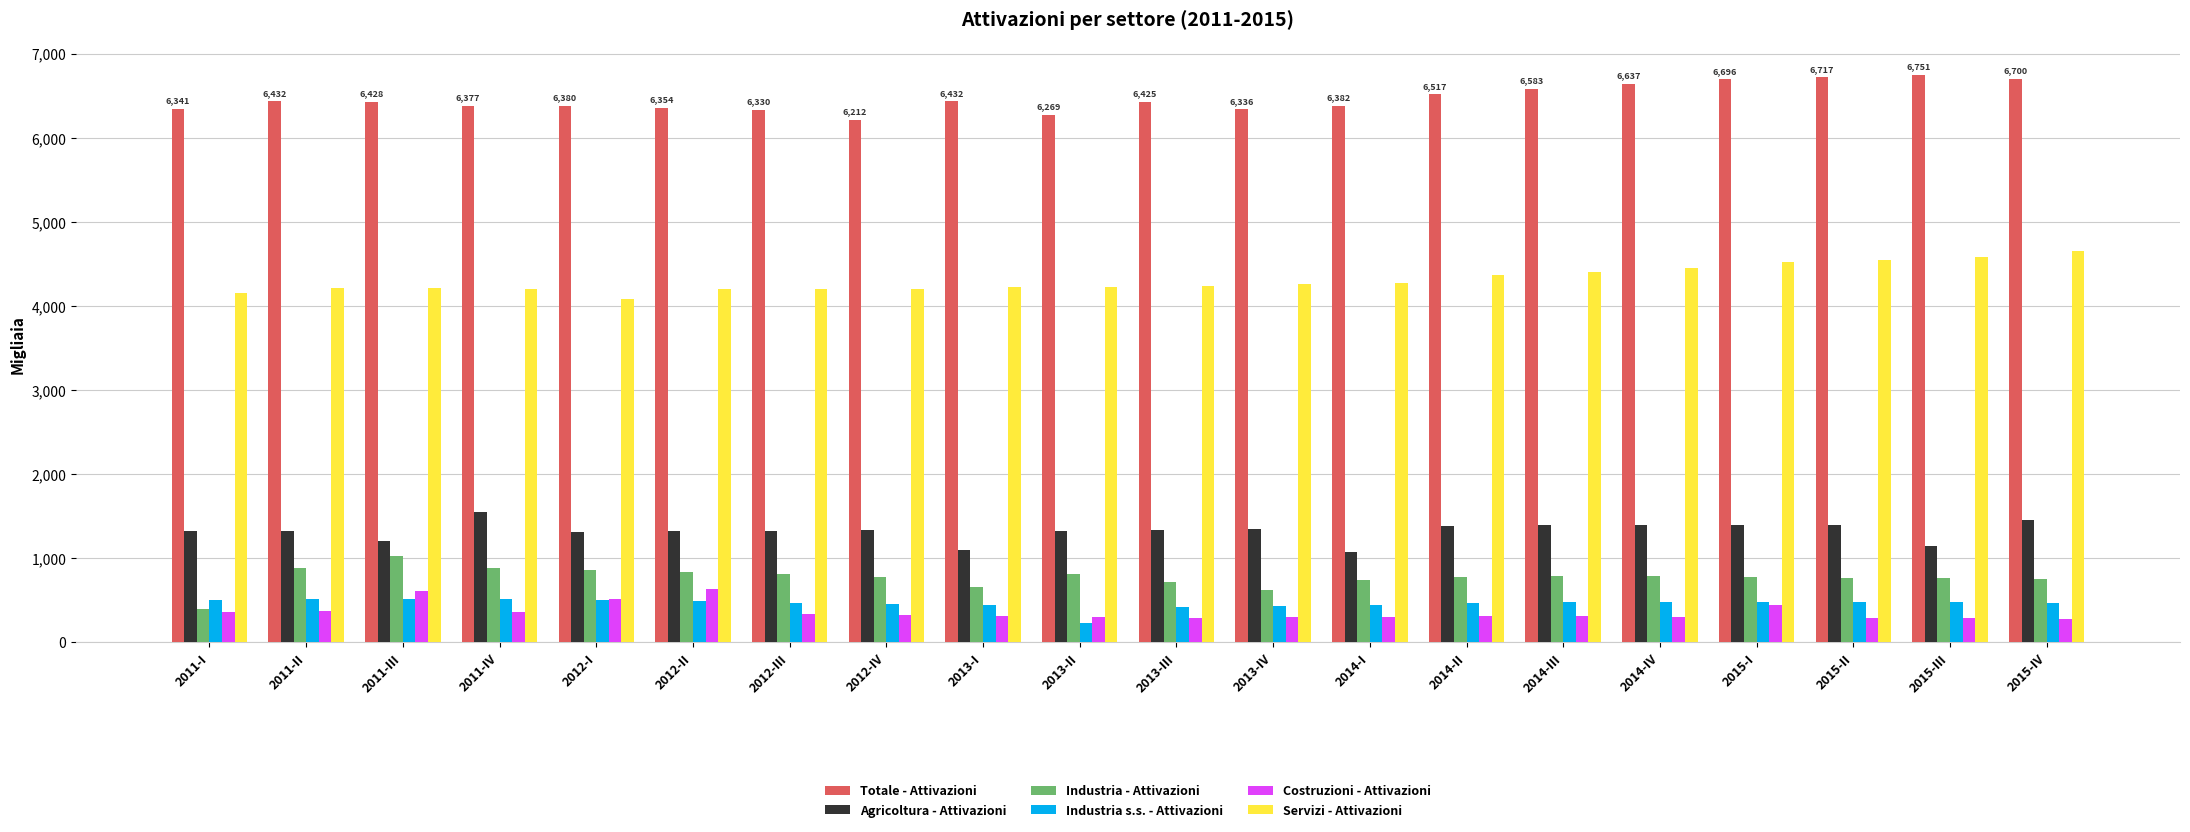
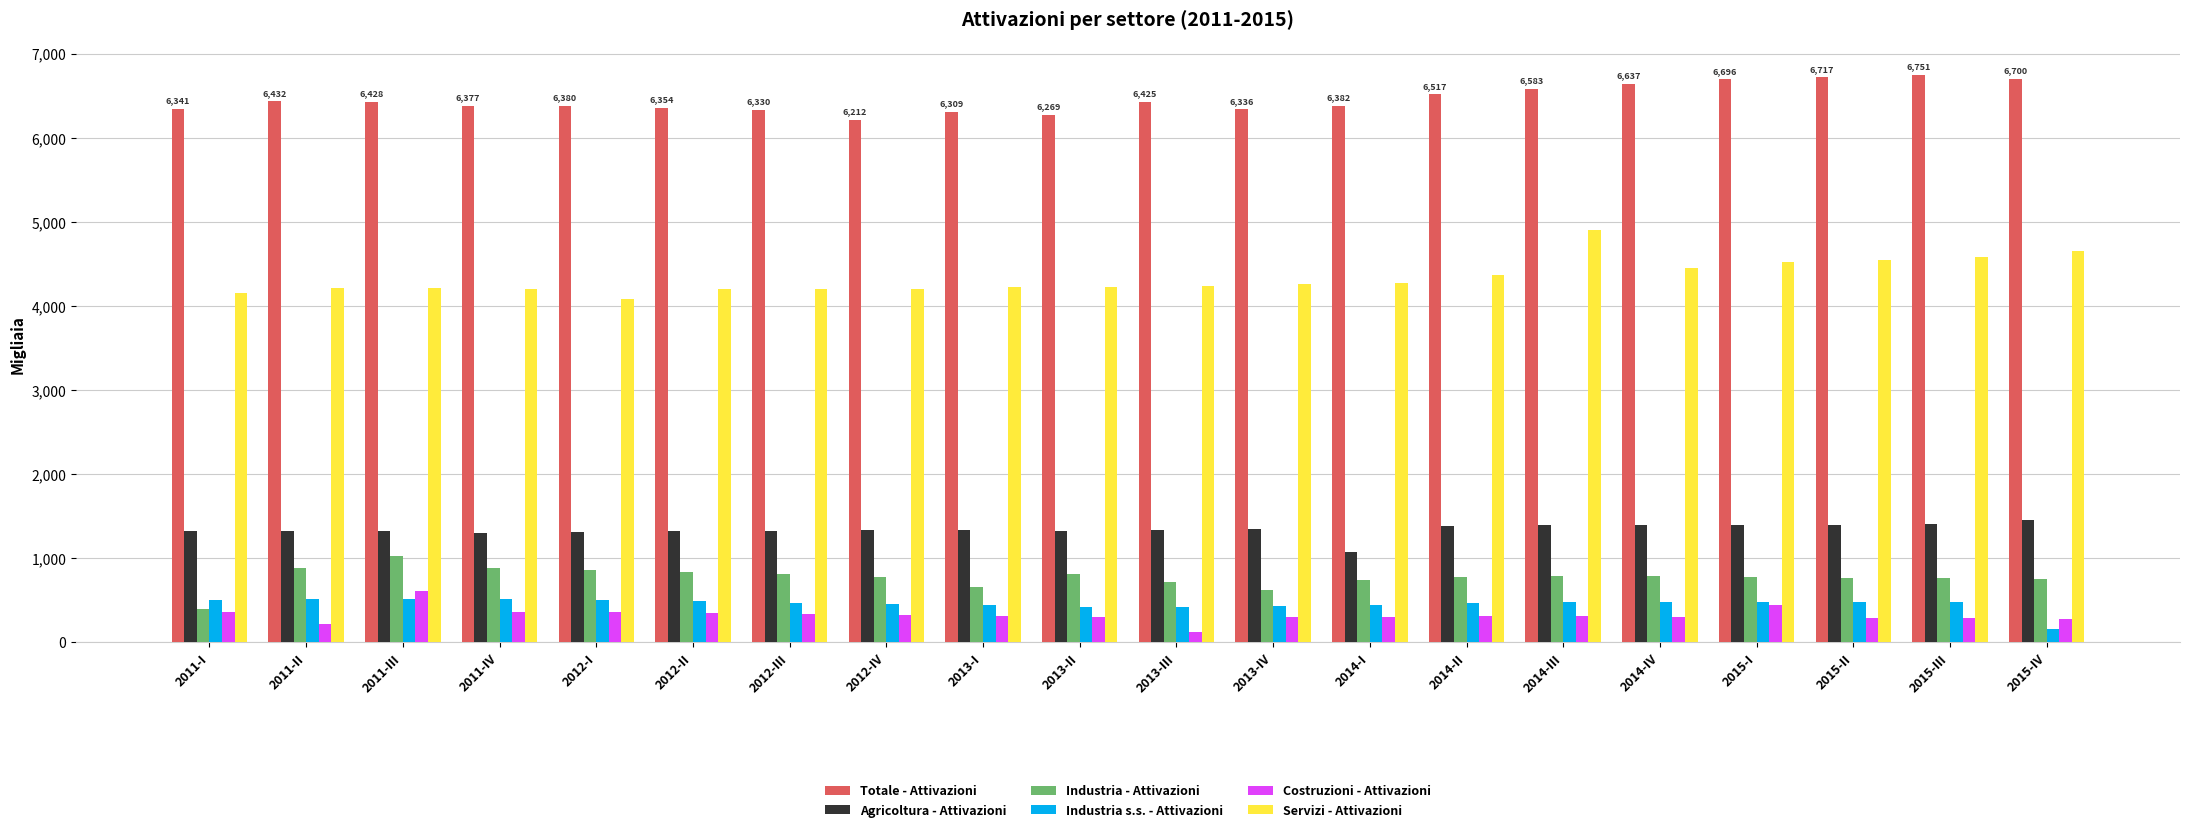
Costruzioni - Attivazioni, 2011-II: 400 -> 200
Agricoltura - Attivazioni, 2011-III: 1,200 -> 1,300
Agricoltura - Attivazioni, 2011-IV: 1,500 -> 1,300
Costruzioni - Attivazioni, 2012-I: 500 -> 400
Costruzioni - Attivazioni, 2012-II: 600 -> 300
Totale - Attivazioni, 2013-I: 6,432 -> 6,309
Agricoltura - Attivazioni, 2013-I: 1,100 -> 1,300
Industria s.s. - Attivazioni, 2013-II: 200 -> 400
Costruzioni - Attivazioni, 2013-III: 300 -> 100
Servizi - Attivazioni, 2014-III: 4,400 -> 4,900
Agricoltura - Attivazioni, 2015-III: 1,100 -> 1,400
Industria s.s. - Attivazioni, 2015-IV: 500 -> 200
